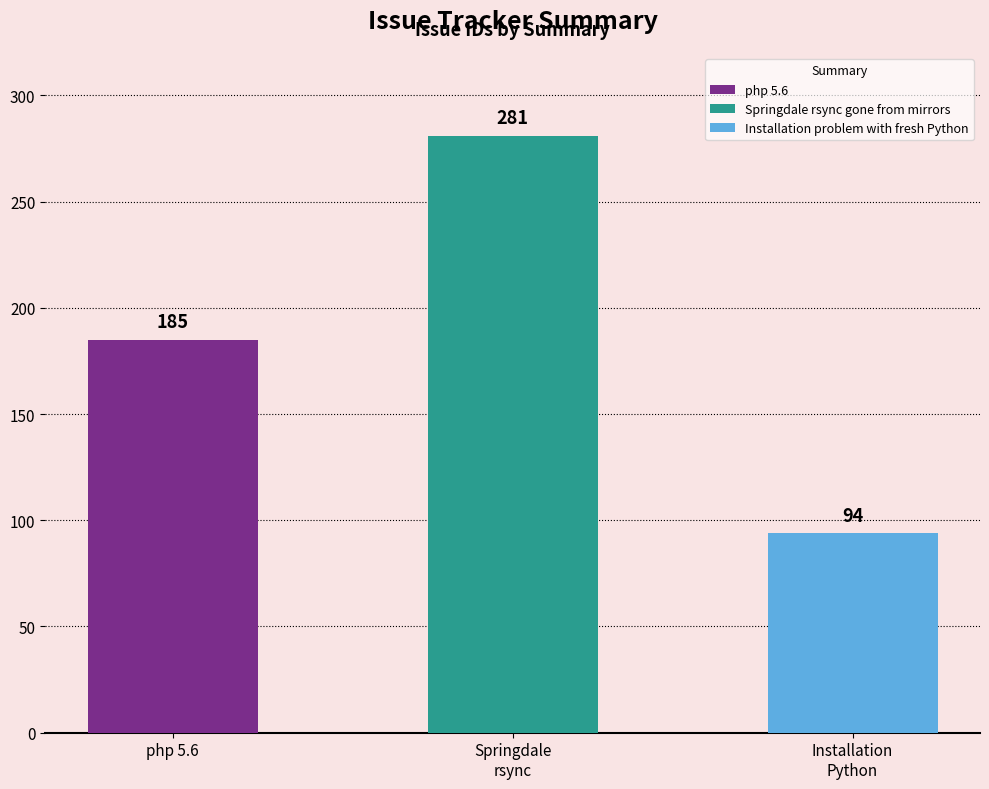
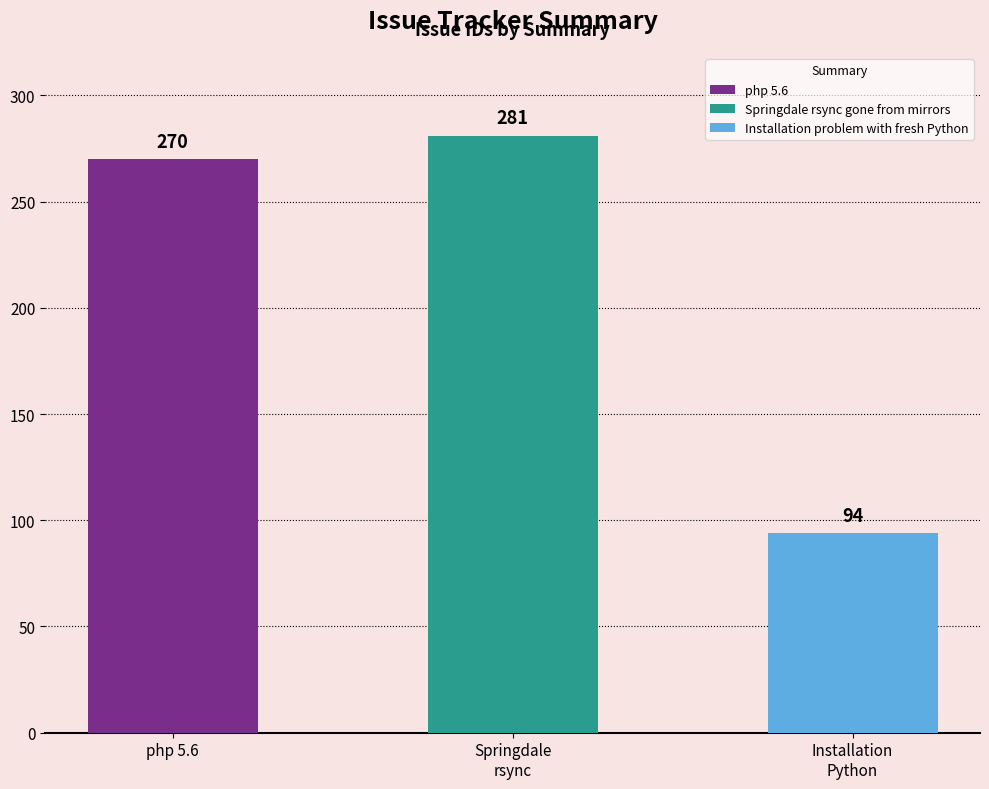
php 5.6: 185 -> 270
